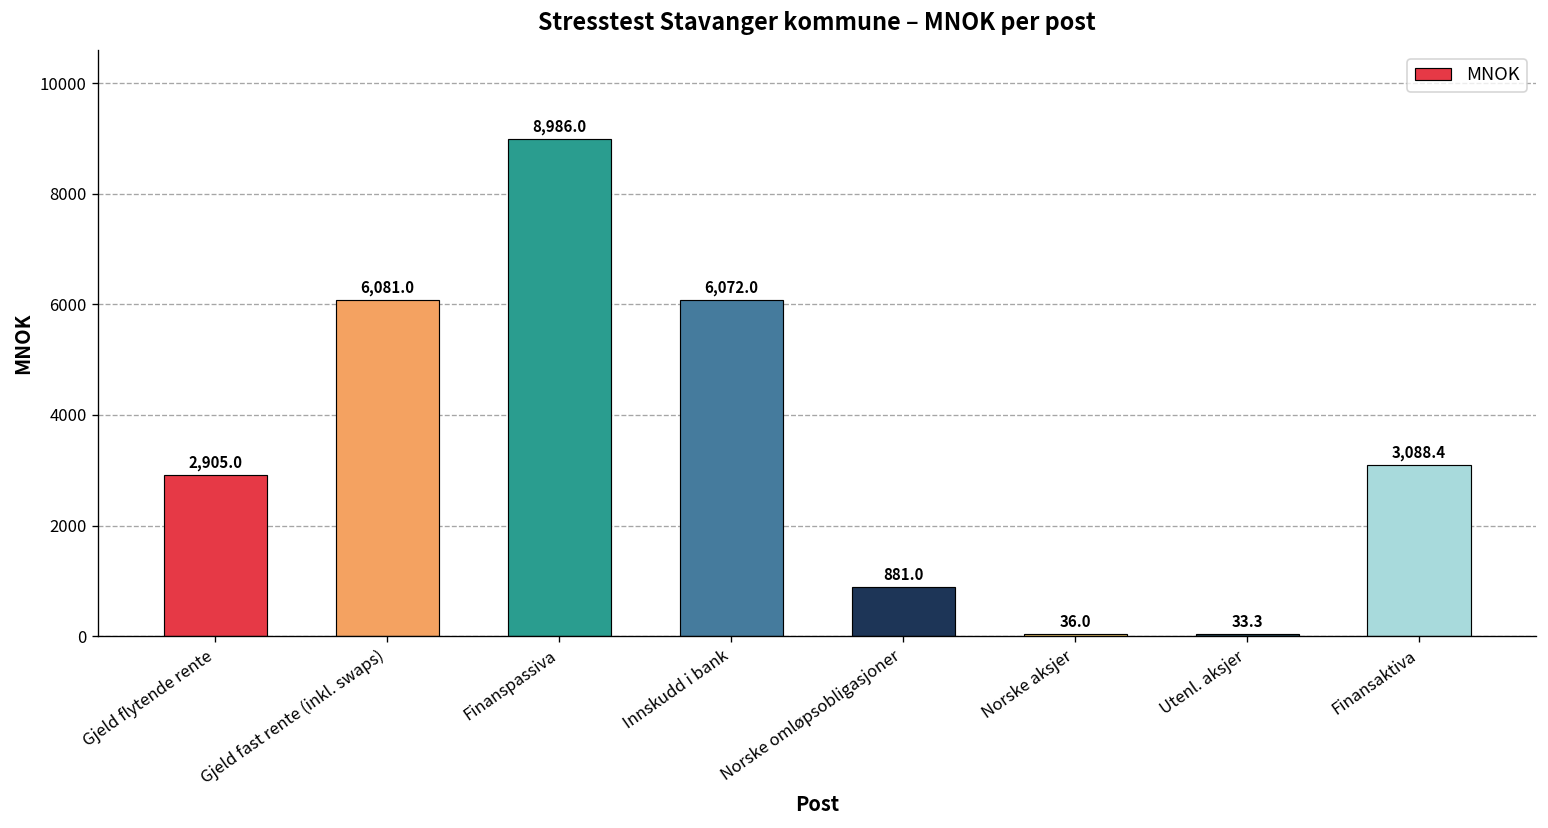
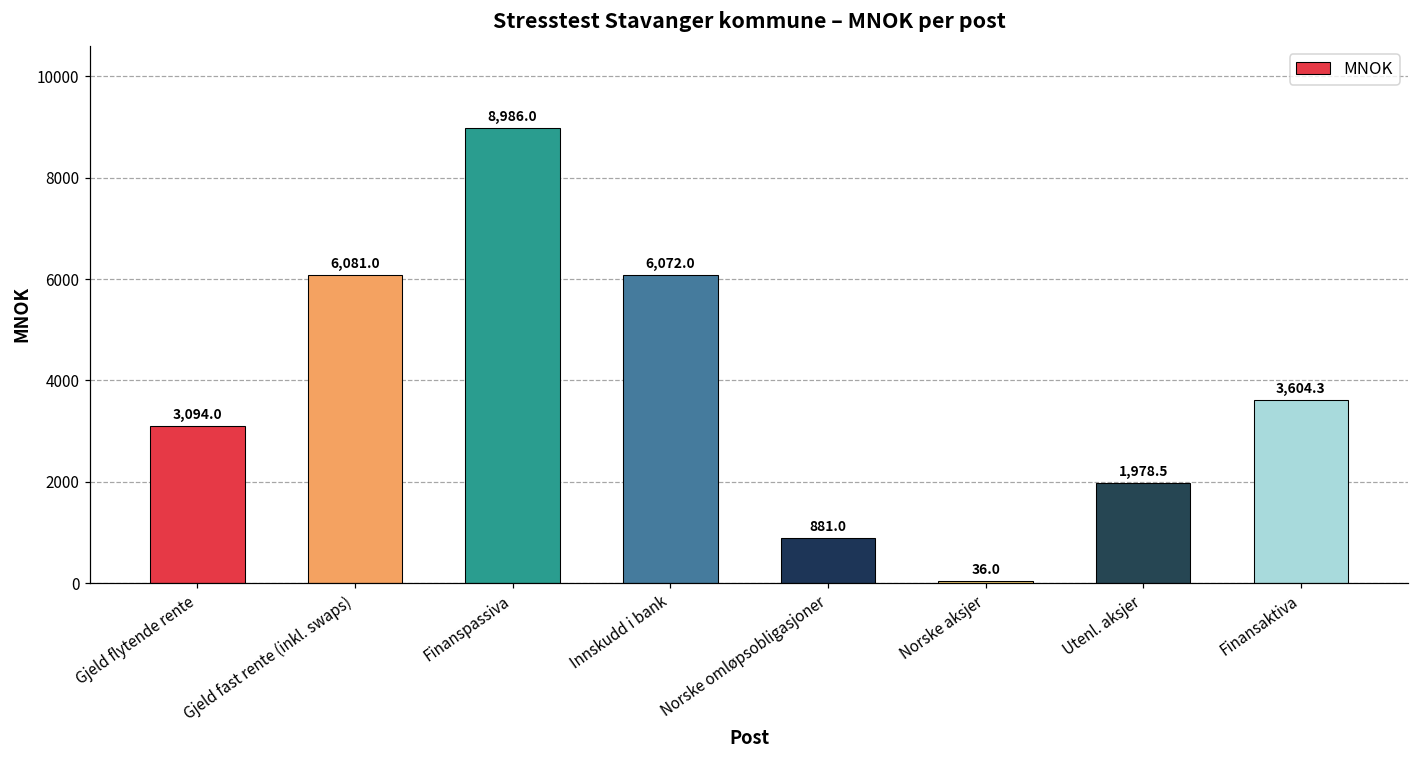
Gjeld flytende rente: 2,905.0 -> 3,094.0
Utenl. aksjer: 33.3 -> 1,978.5
Finansaktiva: 3,088.4 -> 3,604.3
